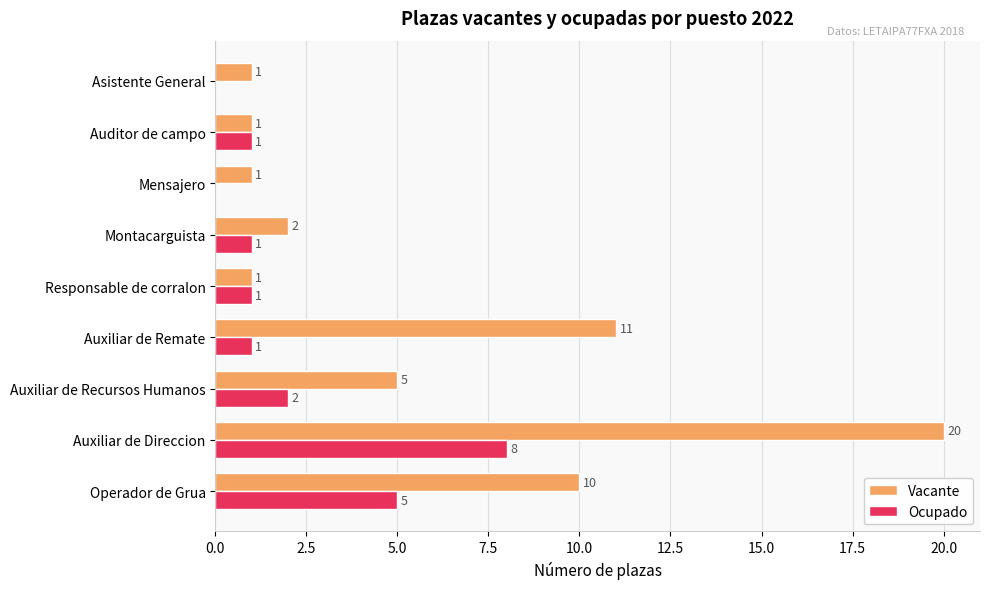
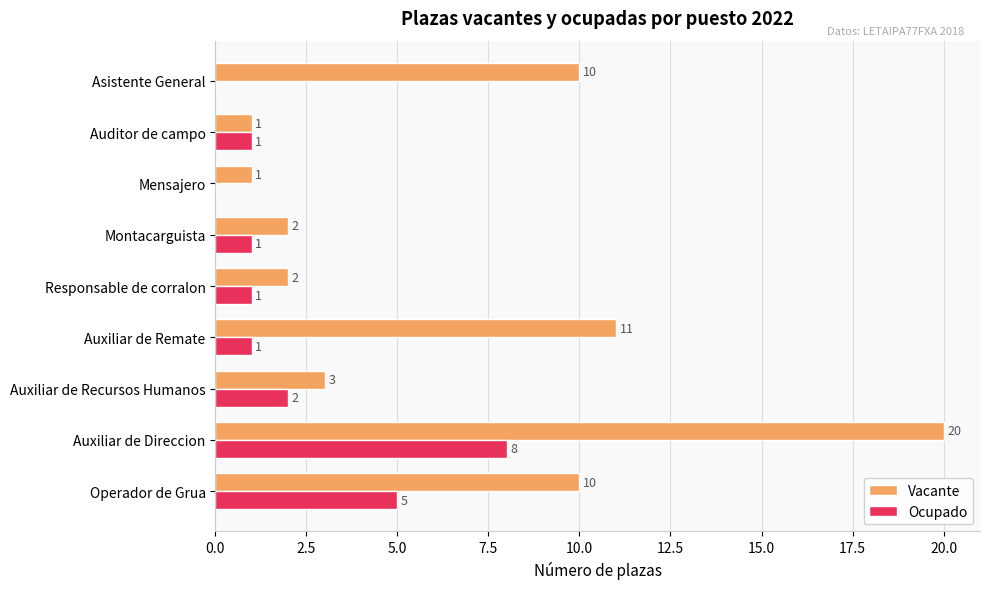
Vacante, Asistente General: 1 -> 10
Vacante, Responsable de corralon: 1 -> 2
Vacante, Auxiliar de Recursos Humanos: 5 -> 3
